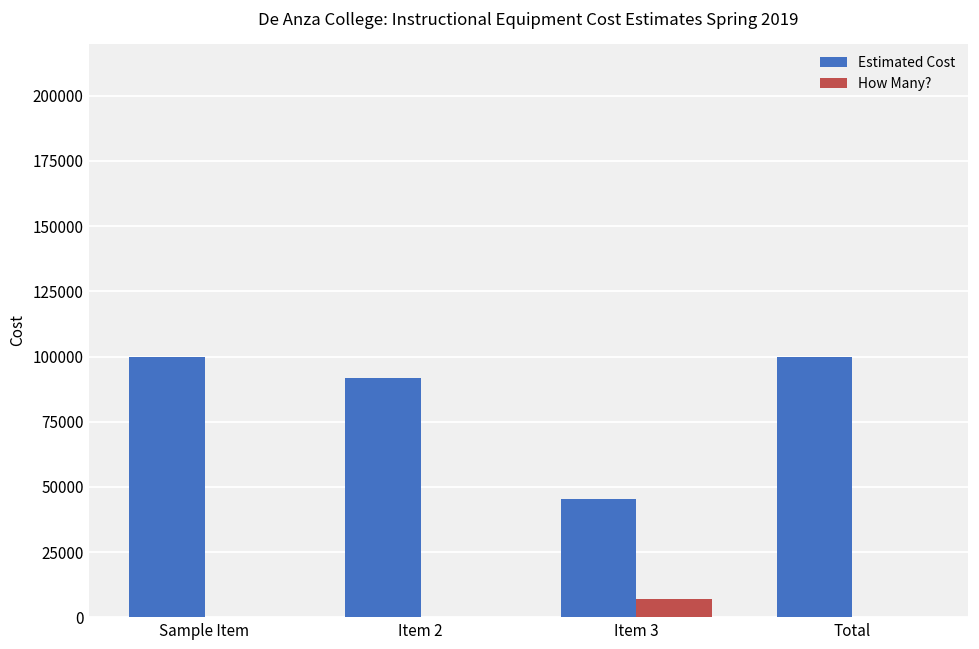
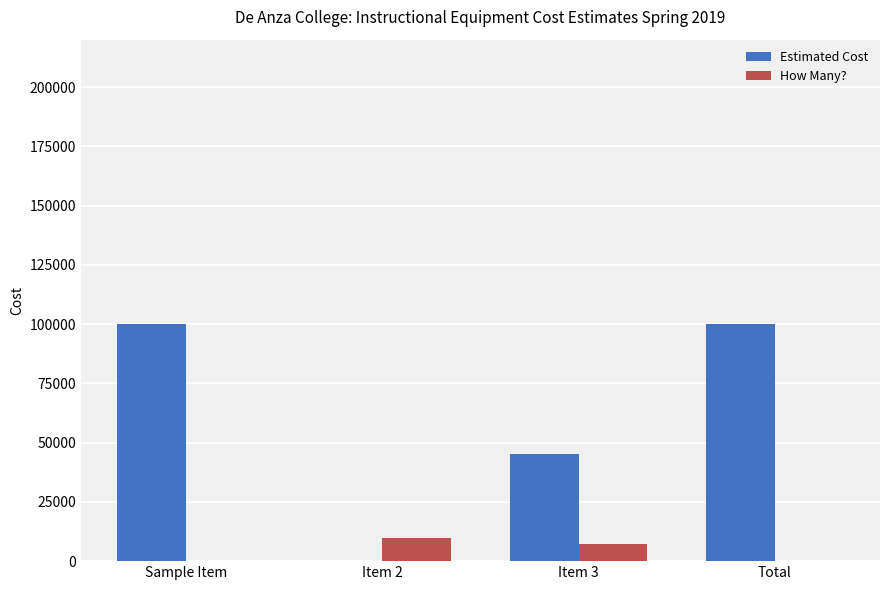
Estimated Cost, Item 2: 92000 -> 0
How Many?, Item 2: 0 -> 10000
